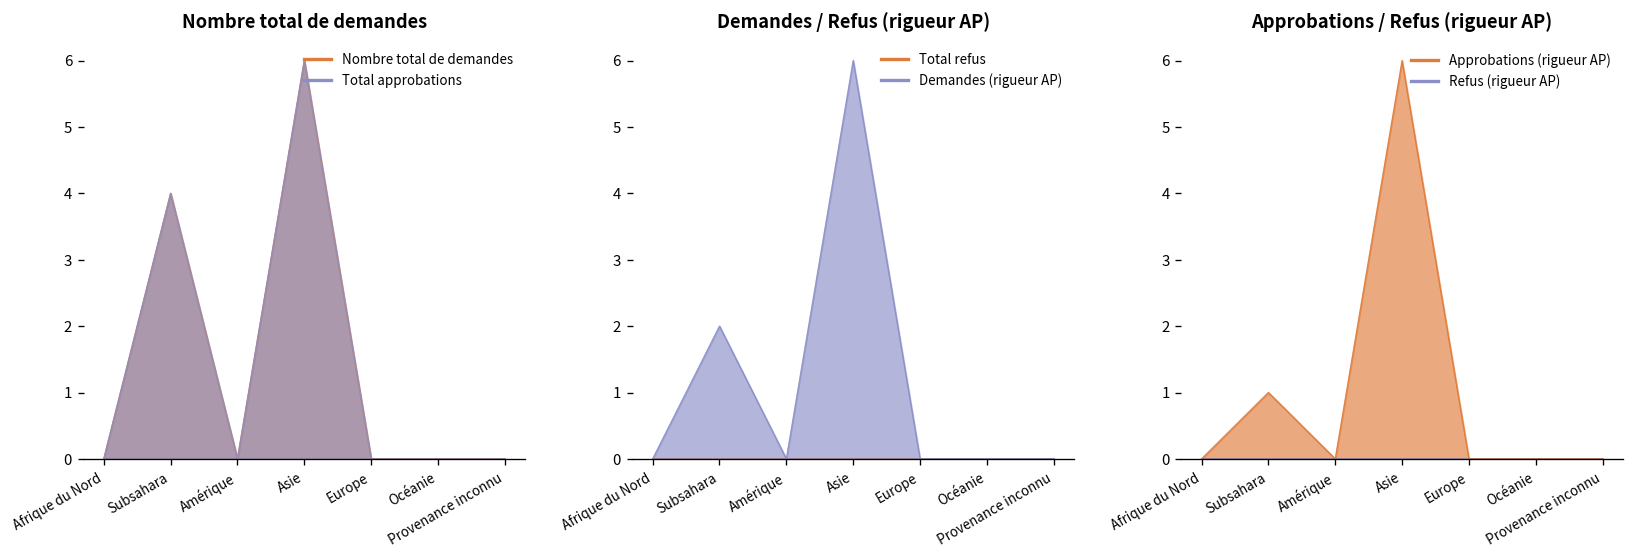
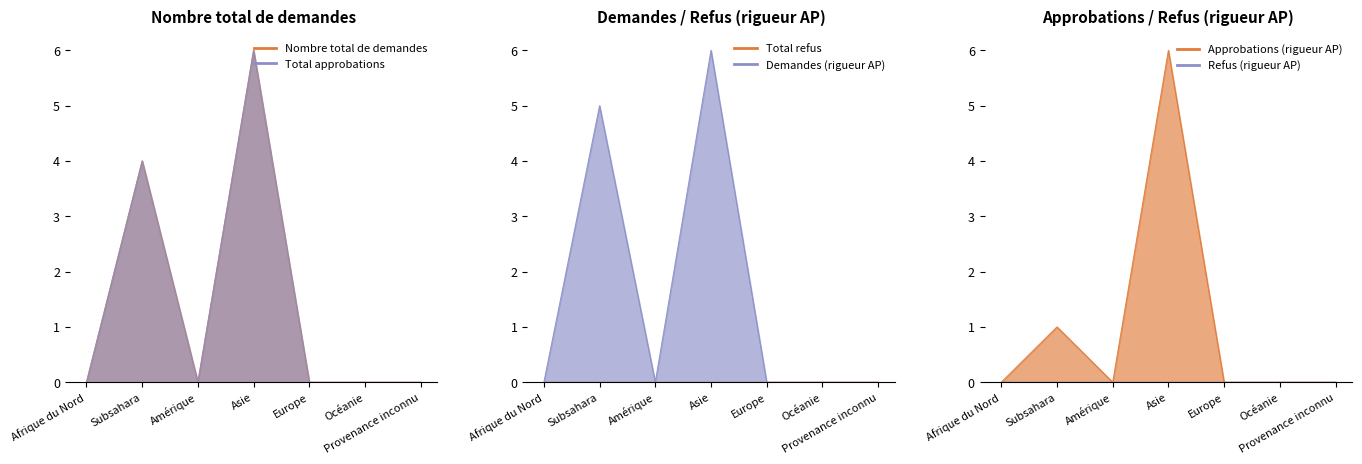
Demandes / Refus (rigueur AP), Demandes (rigueur AP), Subsahara: 2 -> 5
